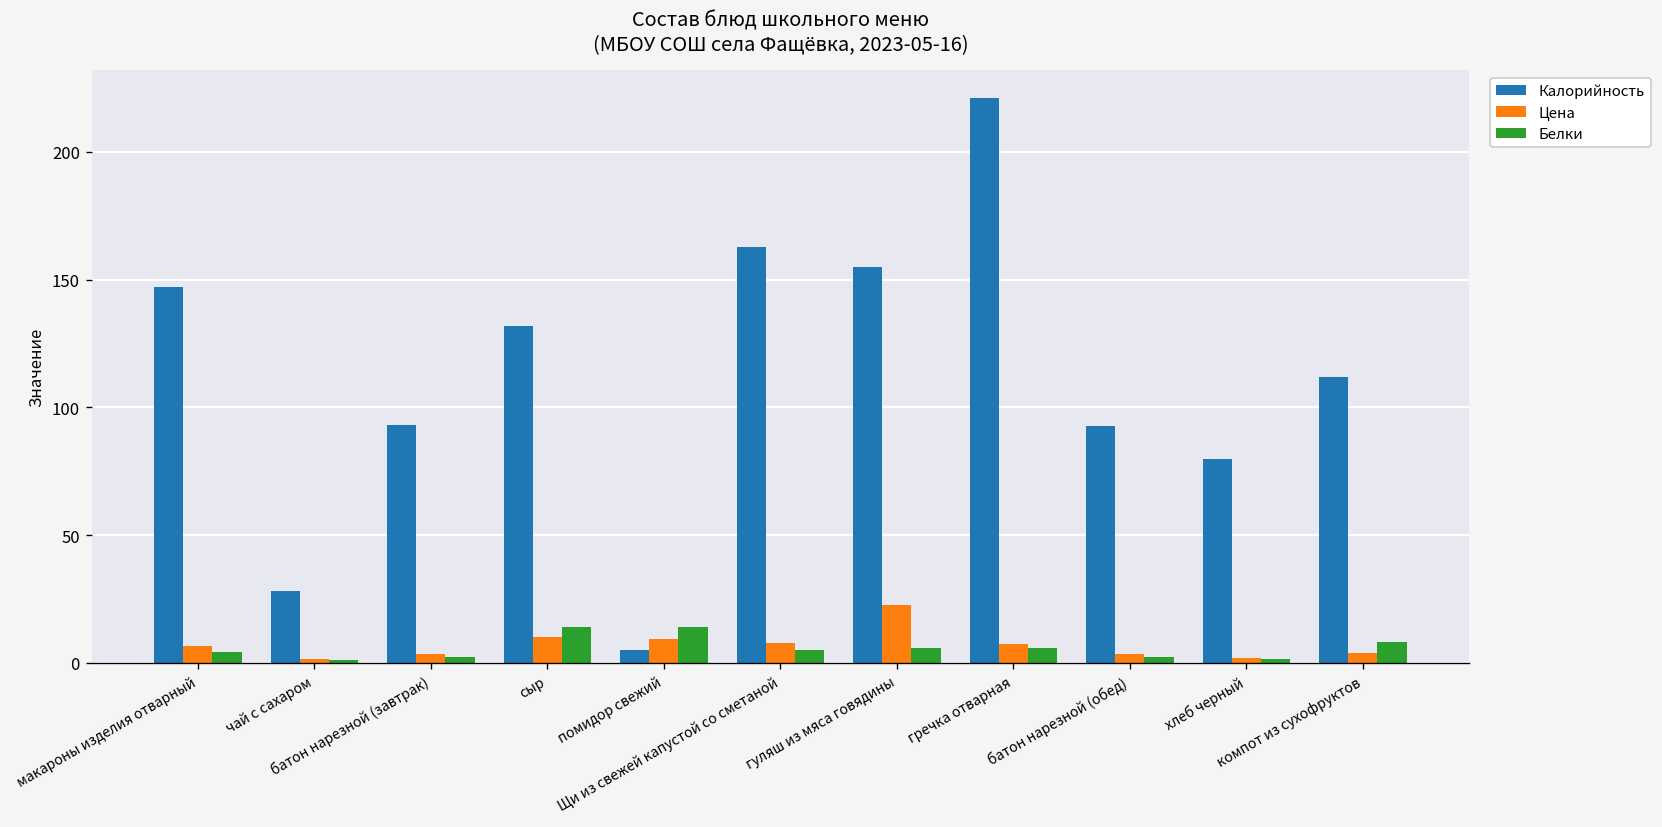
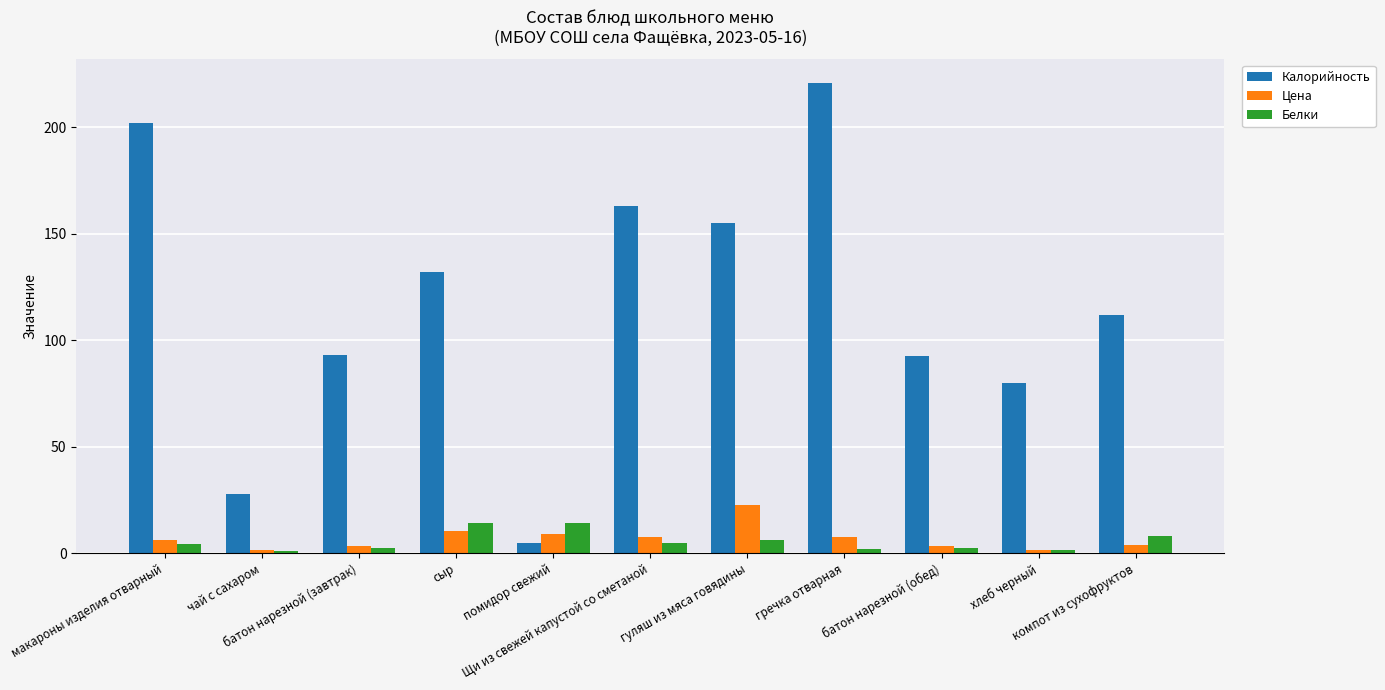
Калорийность, макароны изделия отварный: 147 -> 202
Белки, гречка отварная: 6 -> 2
